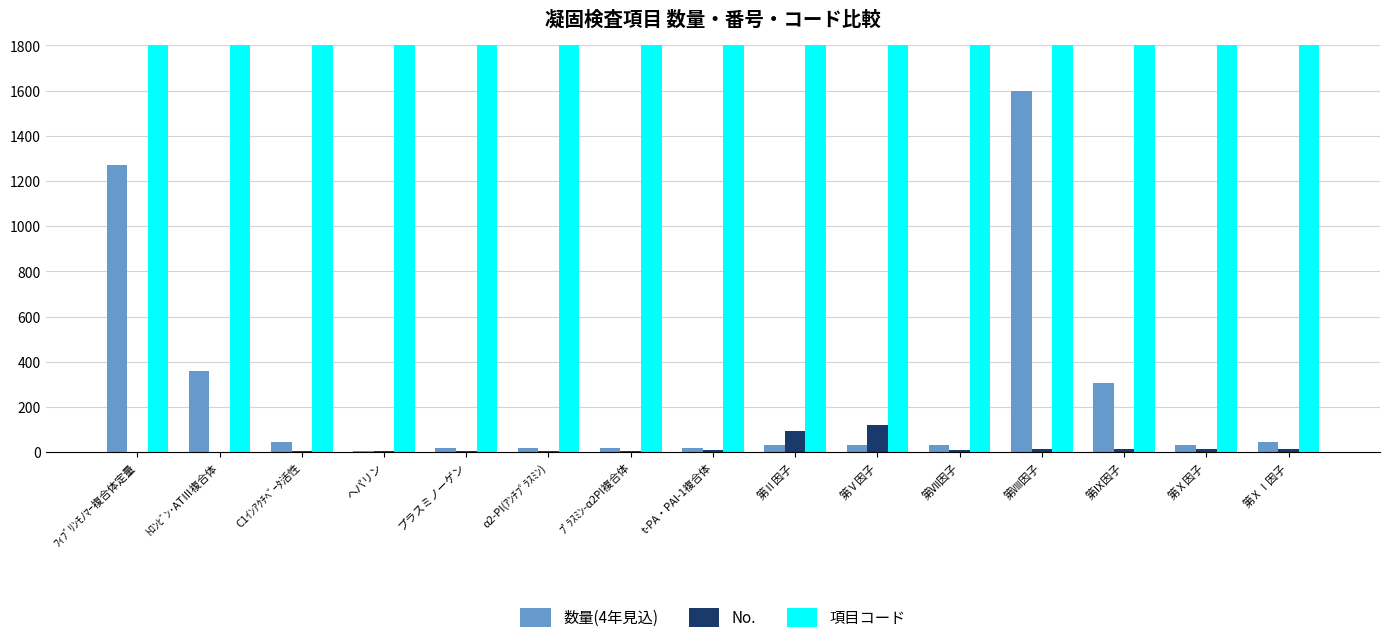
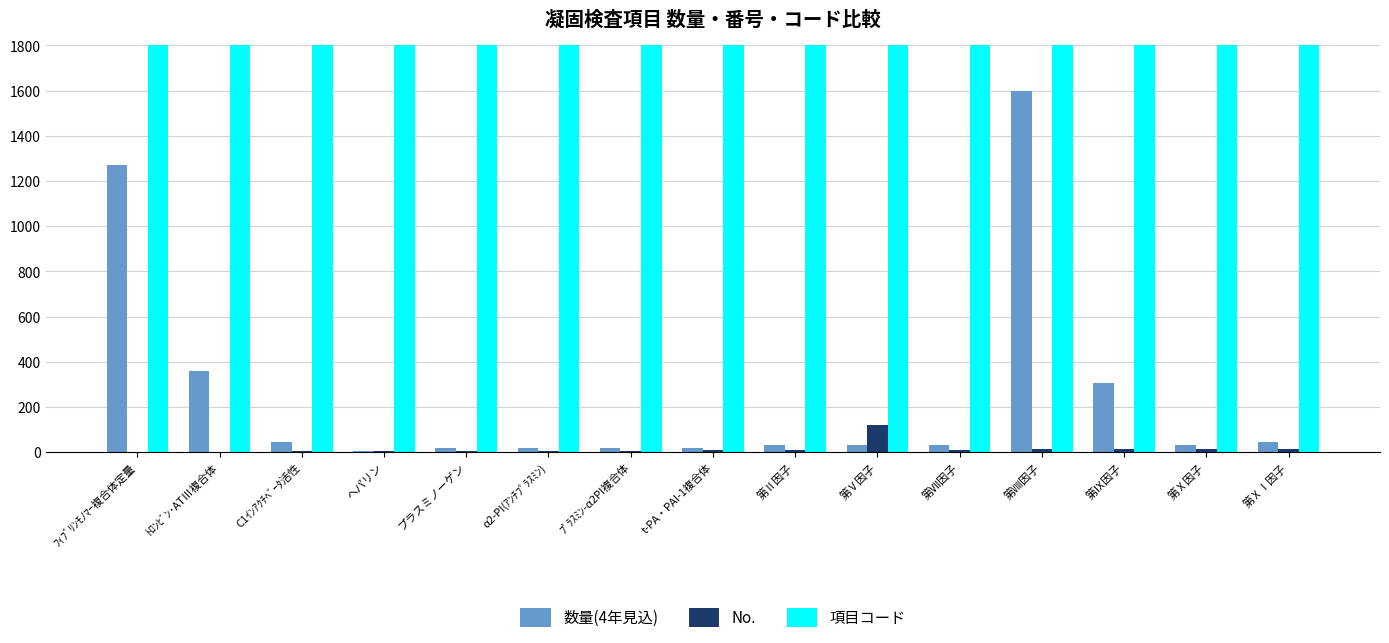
No., 第Ⅱ因子: 90 -> 10
